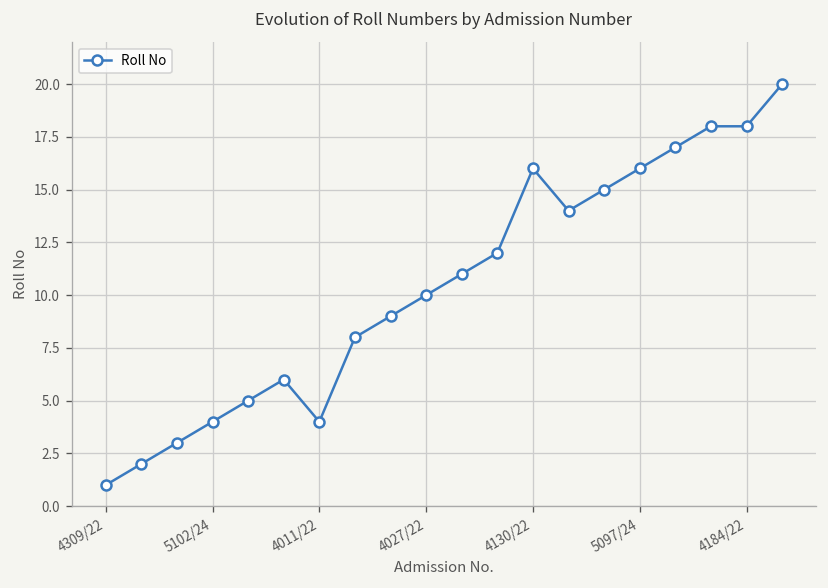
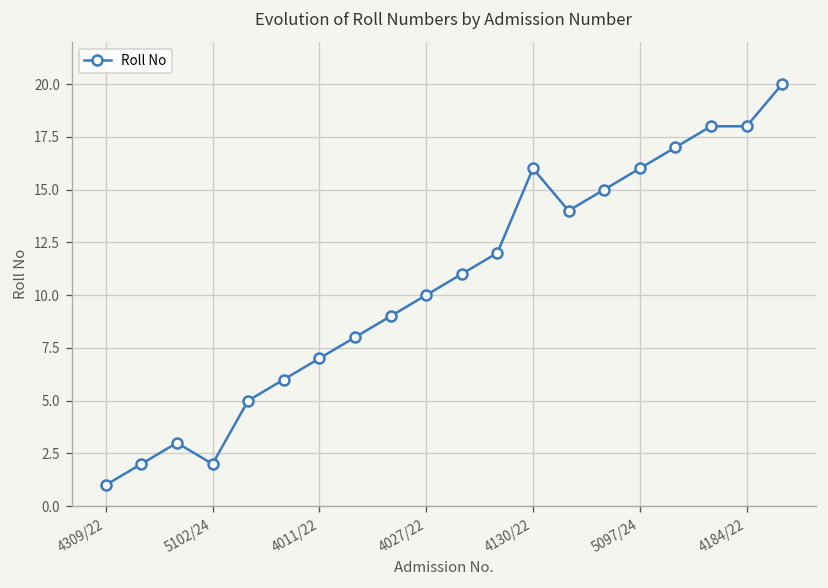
5102/24: 4 -> 2
4011/22: 4 -> 7
